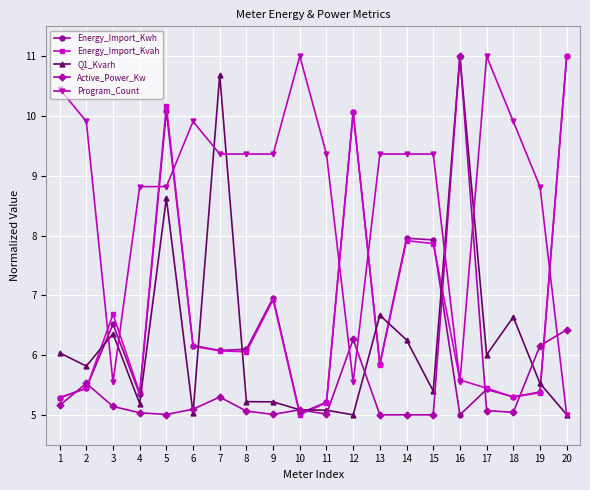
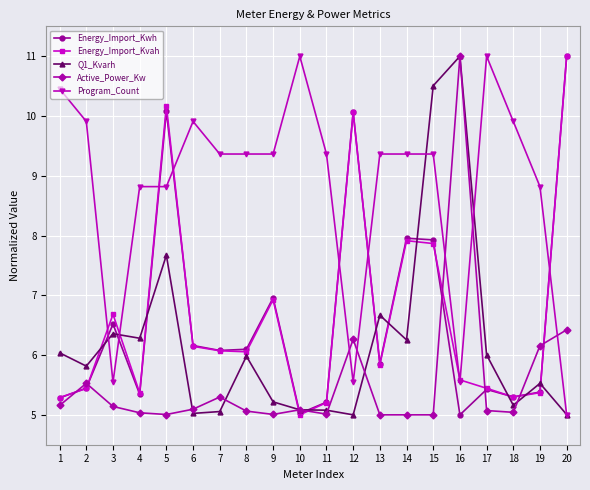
Q1_Kvarh, 4: 5.2 -> 6.3
Q1_Kvarh, 5: 8.6 -> 7.7
Q1_Kvarh, 7: 10.7 -> 5.1
Q1_Kvarh, 8: 5.2 -> 6.0
Q1_Kvarh, 15: 5.4 -> 10.5
Q1_Kvarh, 18: 6.6 -> 5.2
